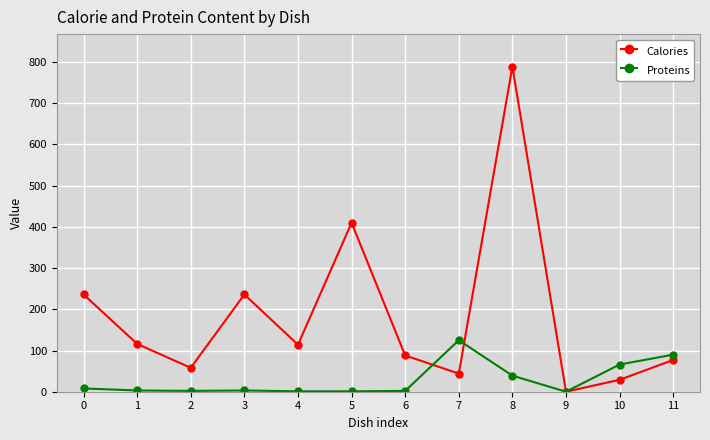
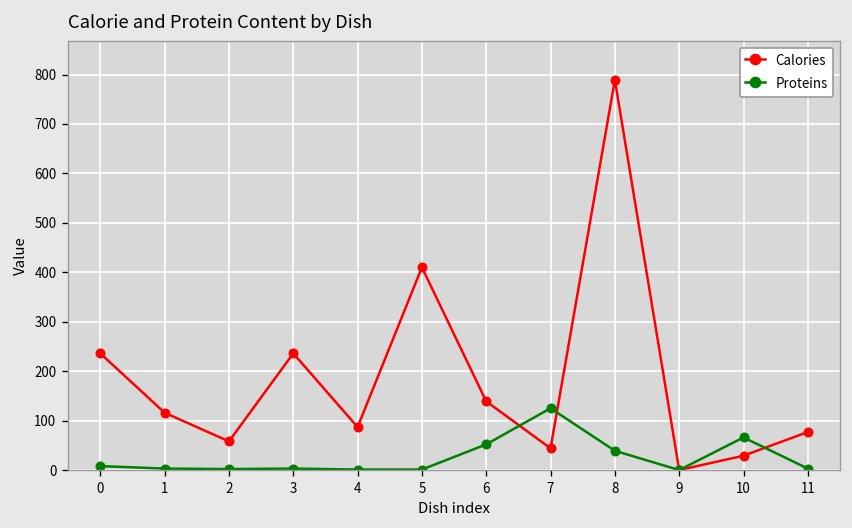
Calories, 4: 110 -> 90
Calories, 6: 90 -> 140
Proteins, 6: 0 -> 50
Proteins, 11: 90 -> 0
